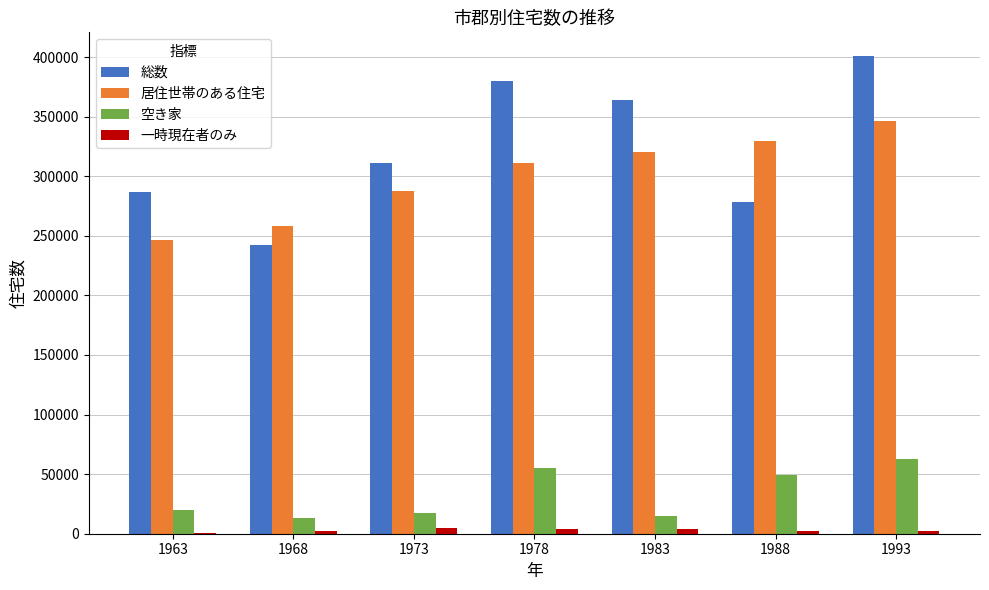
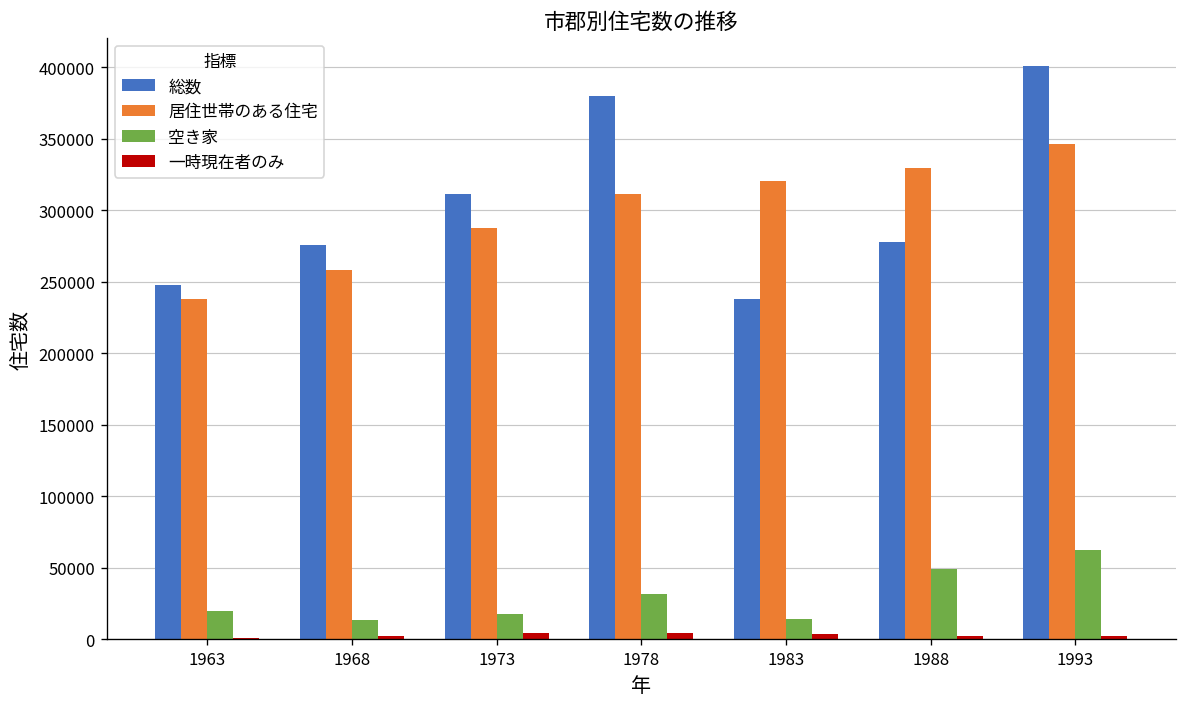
総数, 1963: 287000 -> 248000
居住世帯のある住宅, 1963: 246000 -> 238000
総数, 1968: 242000 -> 276000
空き家, 1978: 55000 -> 32000
総数, 1983: 364000 -> 238000
